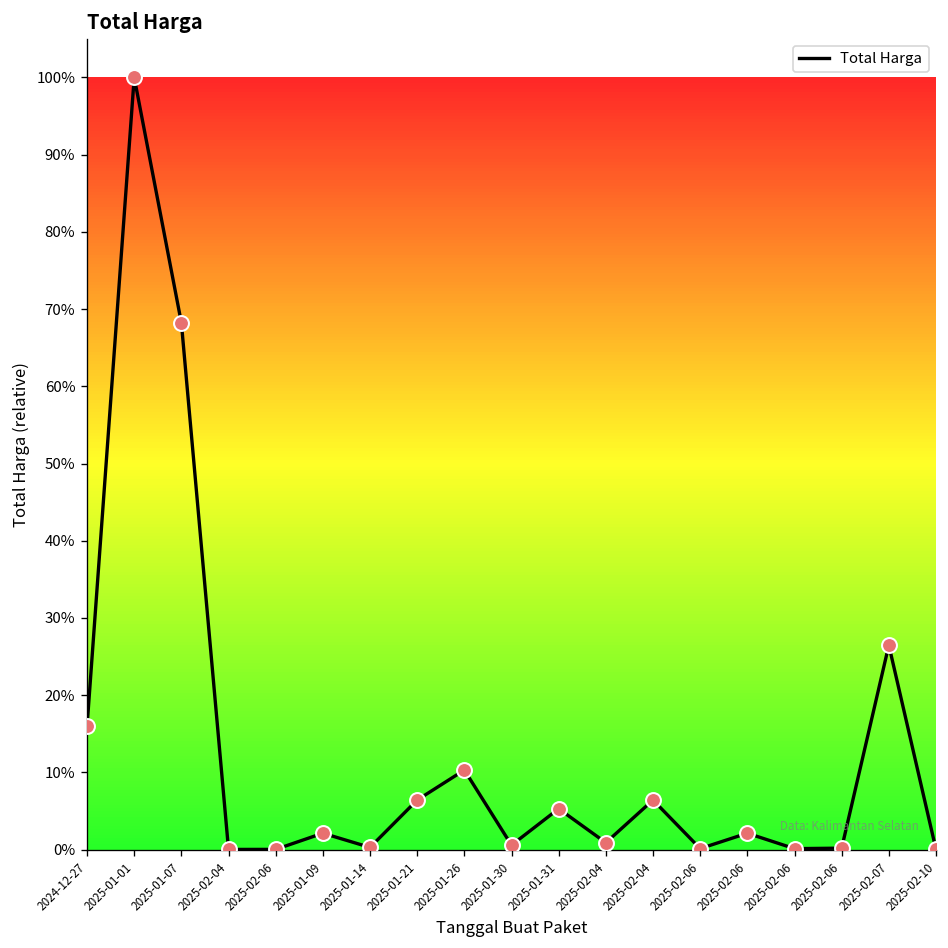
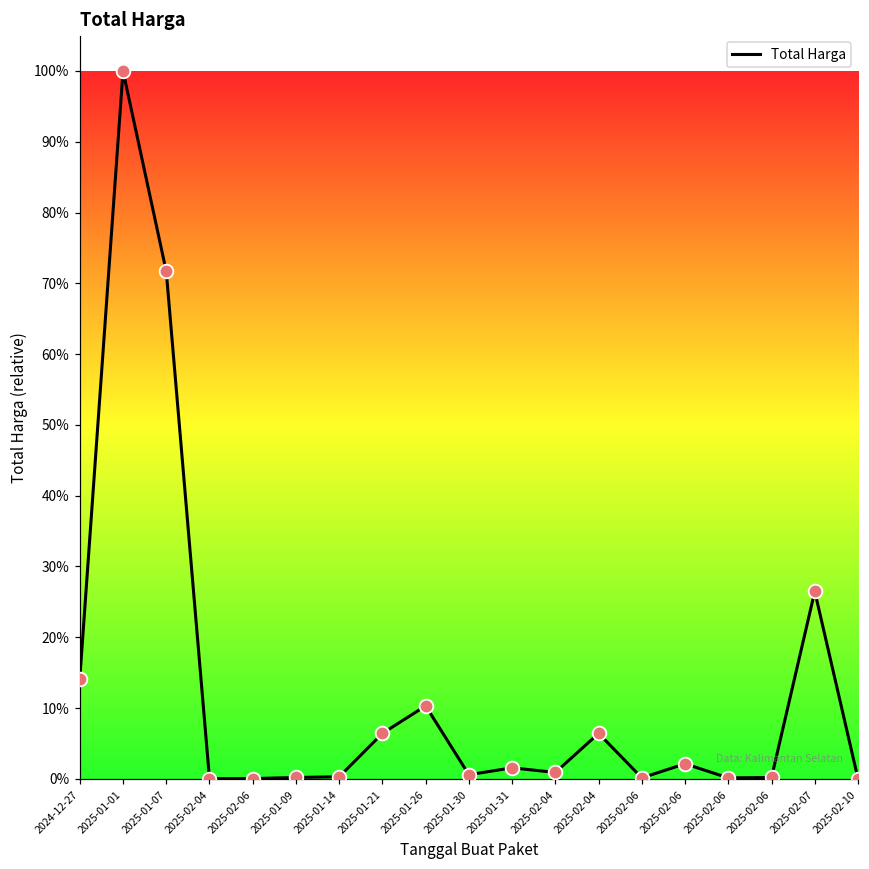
2024-12-27: 16% -> 14%
2025-01-07: 68% -> 72%
2025-01-09: 2% -> 0%
2025-01-31: 5% -> 2%
